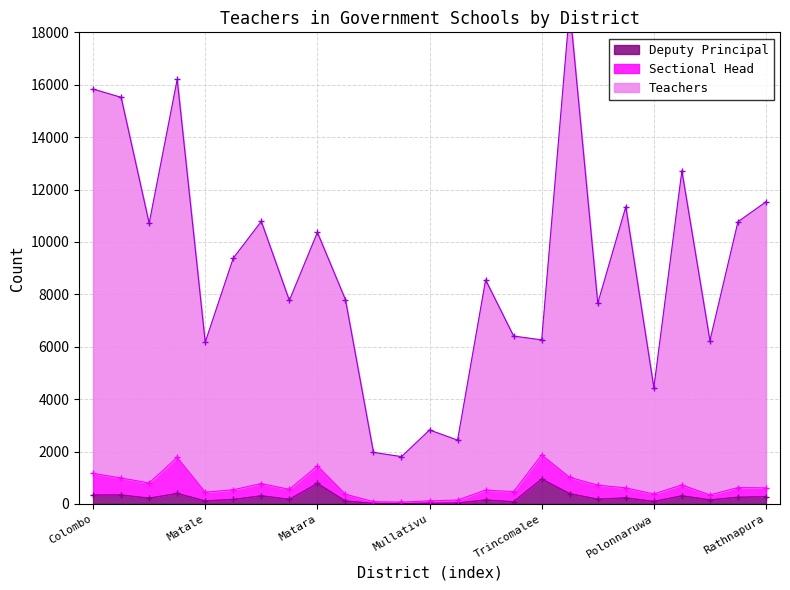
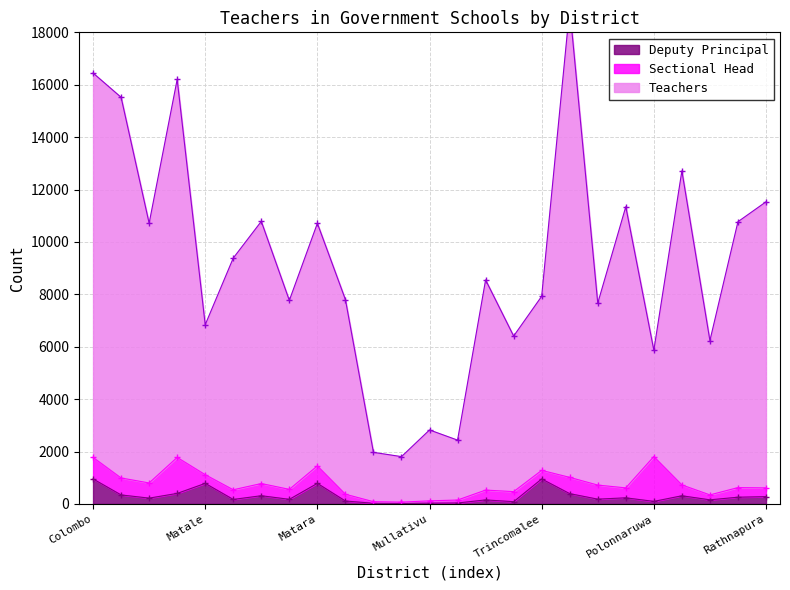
Deputy Principal, Colombo: 300 -> 1000
Deputy Principal, Matale: 100 -> 800
Teachers, Matara: 8900 -> 9300
Sectional Head, Trincomalee: 900 -> 300
Teachers, Trincomalee: 4400 -> 6600
Sectional Head, Polonnaruwa: 300 -> 1700
